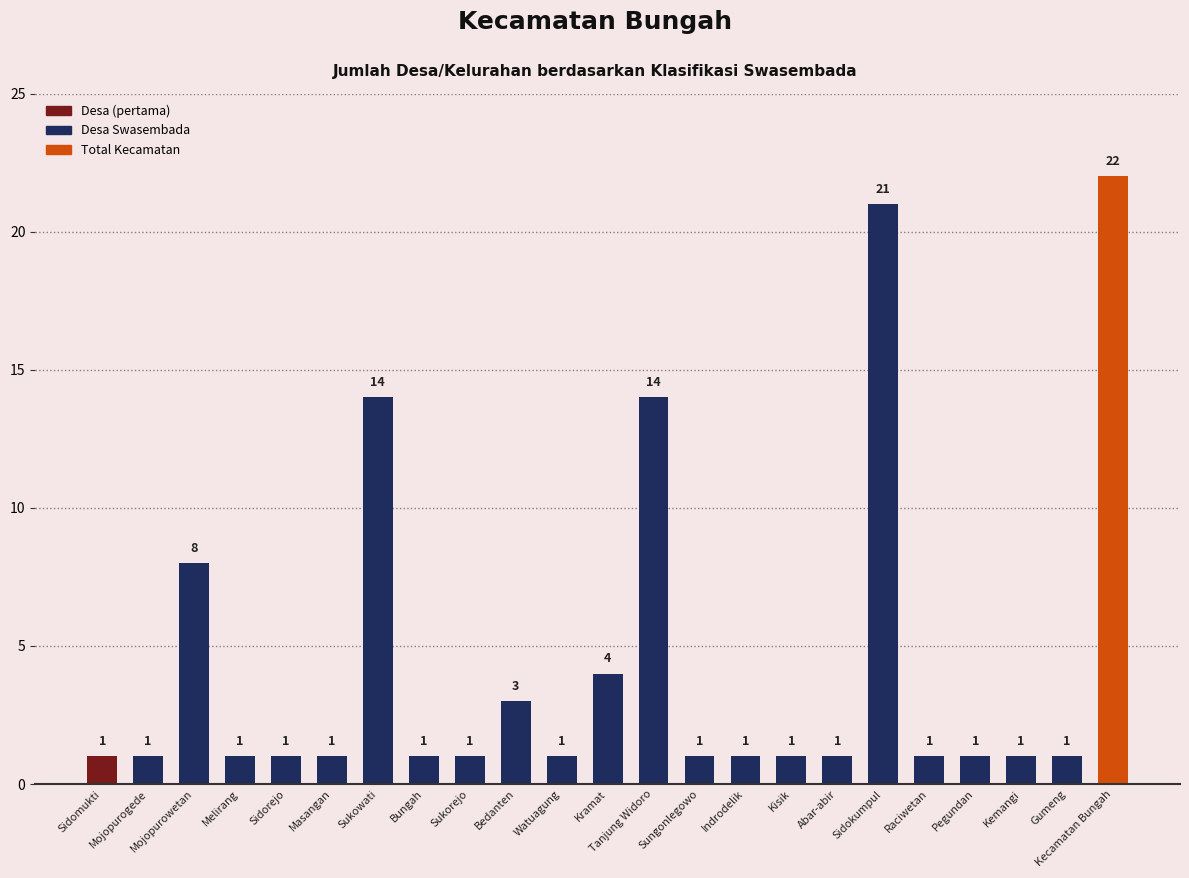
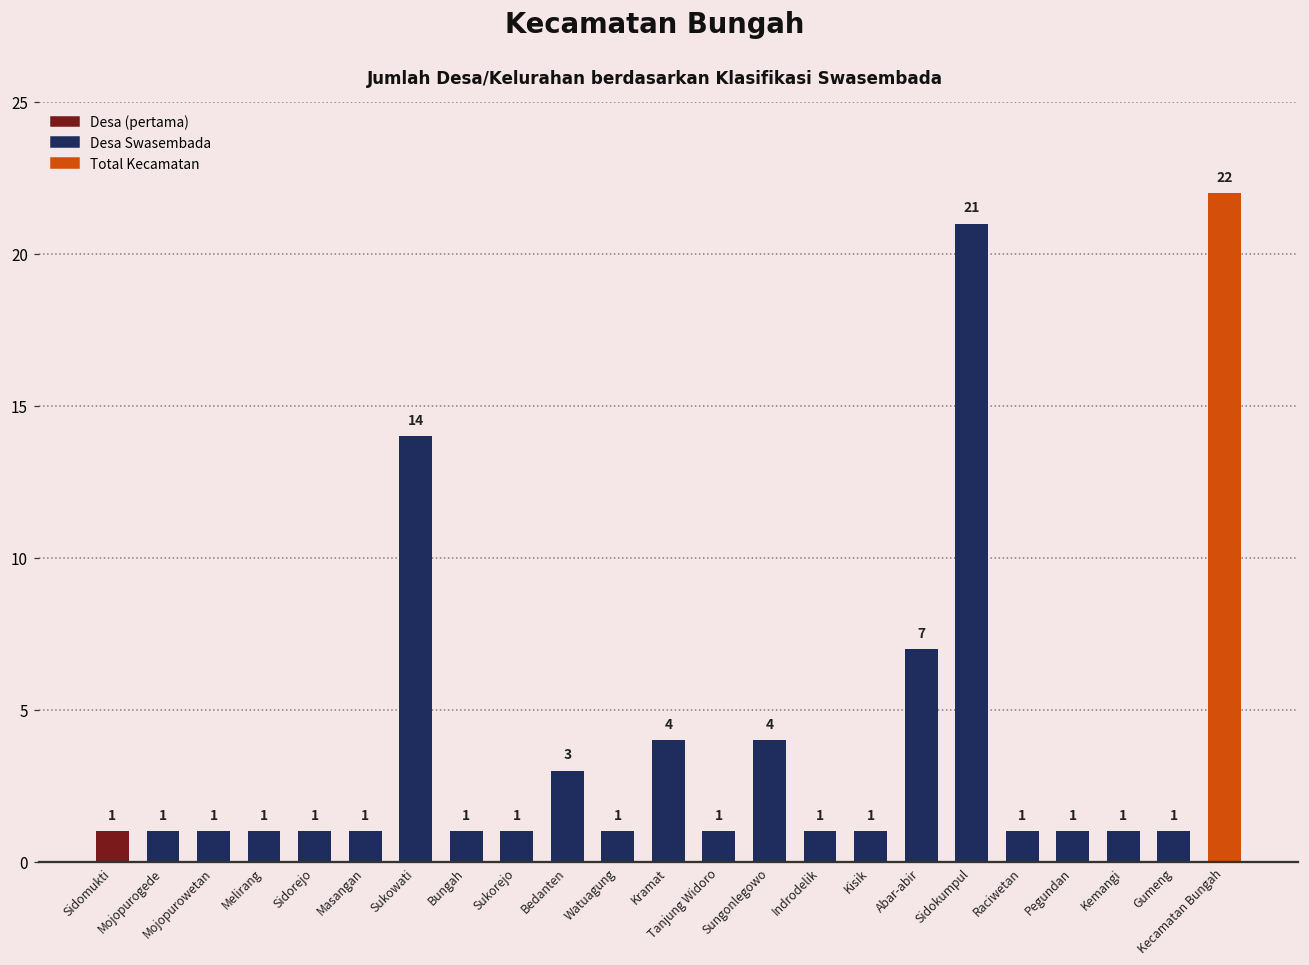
Mojopurowetan: 8 -> 1
Tanjung Widoro: 14 -> 1
Sungonlegowo: 1 -> 4
Abar-abir: 1 -> 7
